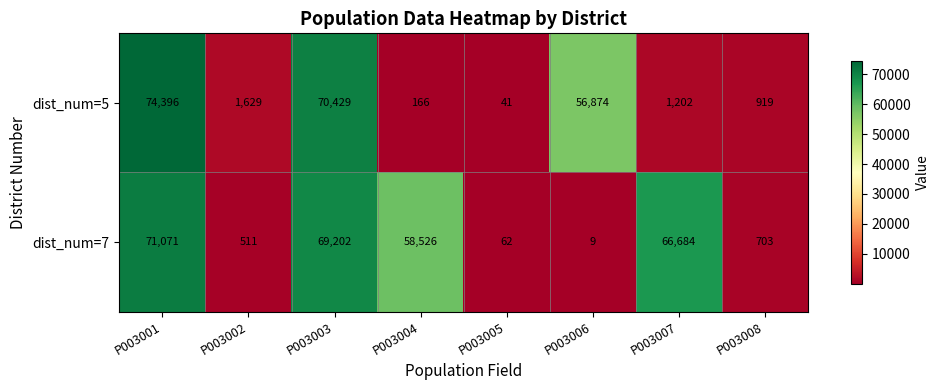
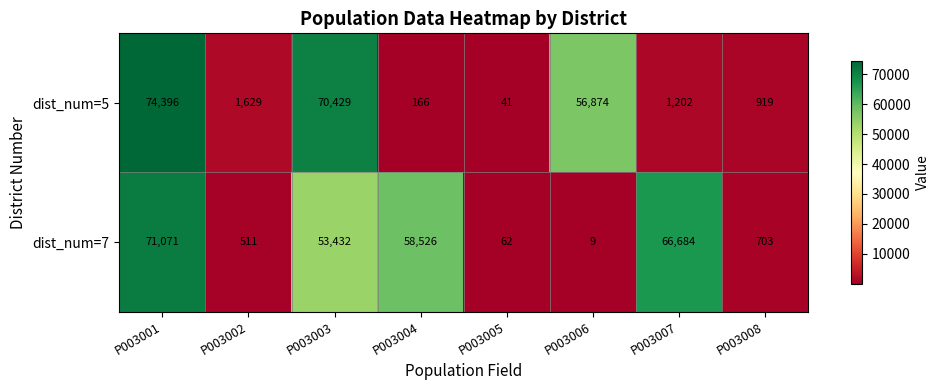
dist_num=7, P003003: 69,202 -> 53,432
